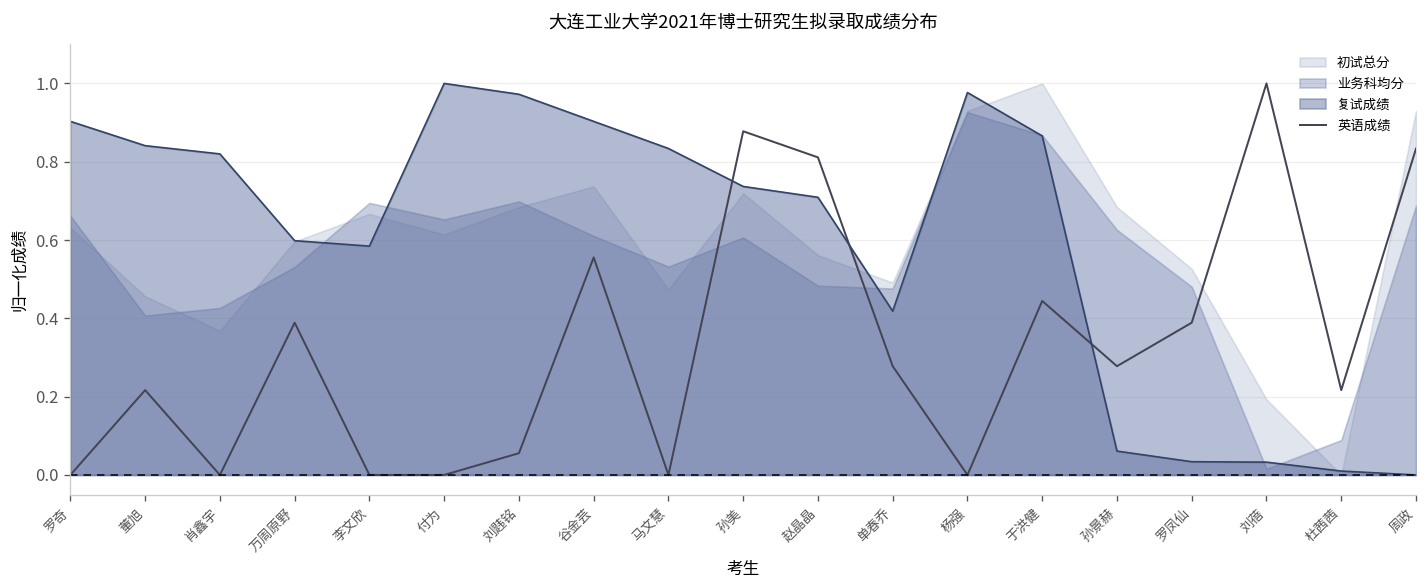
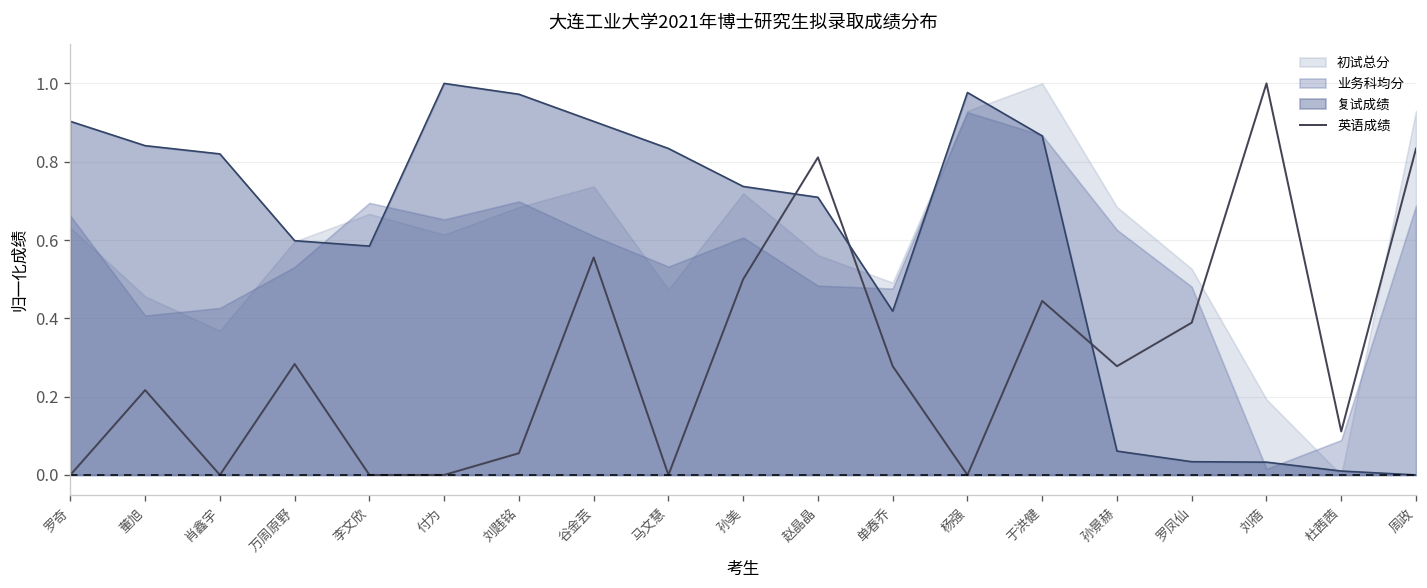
英语成绩, 万周原野: 0.39 -> 0.28
英语成绩, 孙美: 0.88 -> 0.50
英语成绩, 杜茜茜: 0.22 -> 0.11
